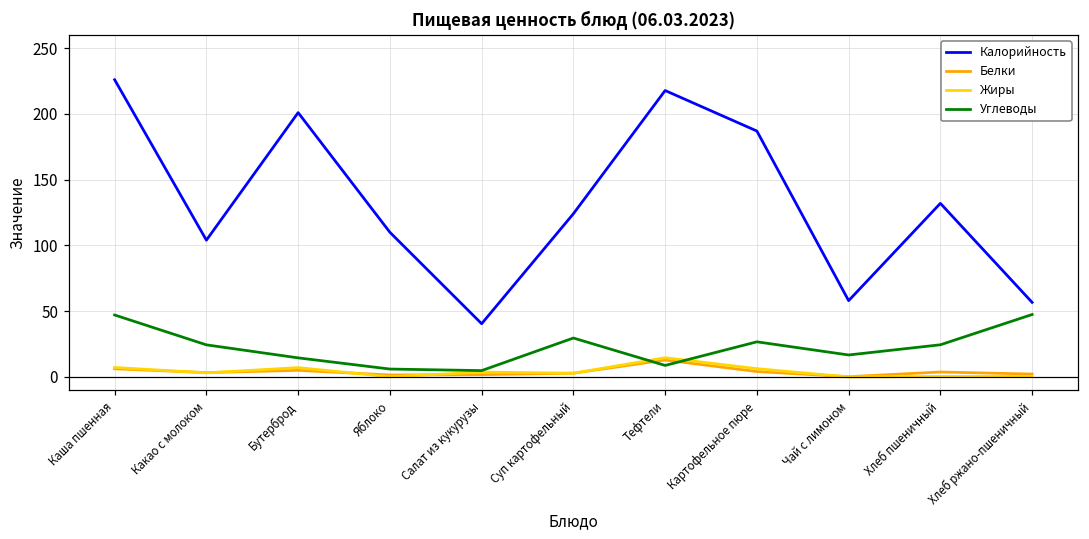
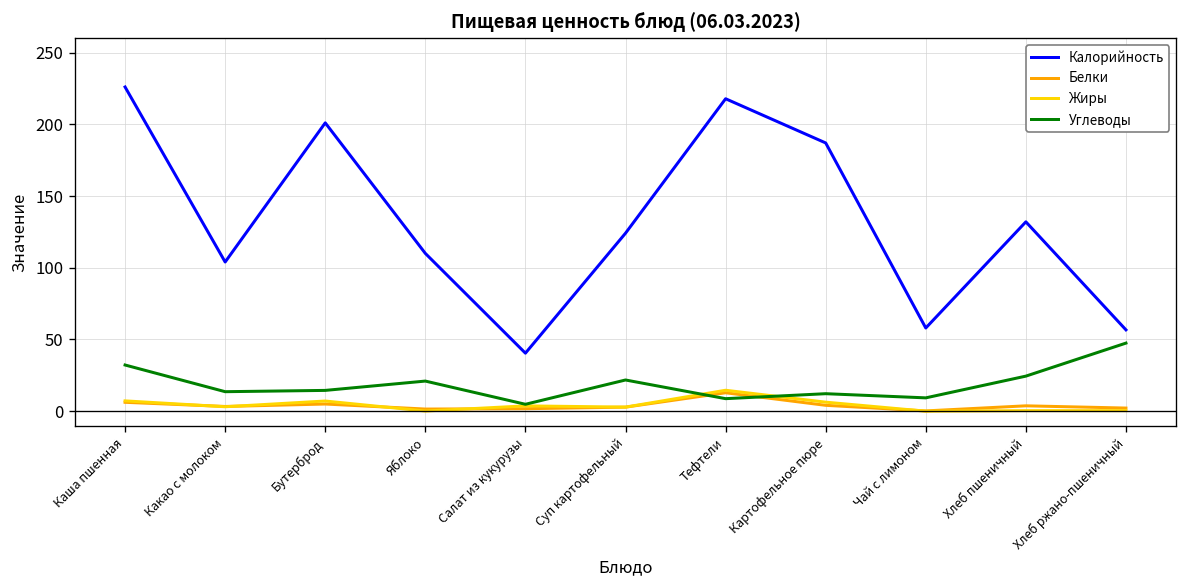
Углеводы, Каша пшенная: 47 -> 32
Углеводы, Какао с молоком: 24 -> 14
Углеводы, Яблоко: 6 -> 21
Углеводы, Суп картофельный: 30 -> 22
Углеводы, Картофельное пюре: 27 -> 12
Углеводы, Чай с лимоном: 17 -> 9
